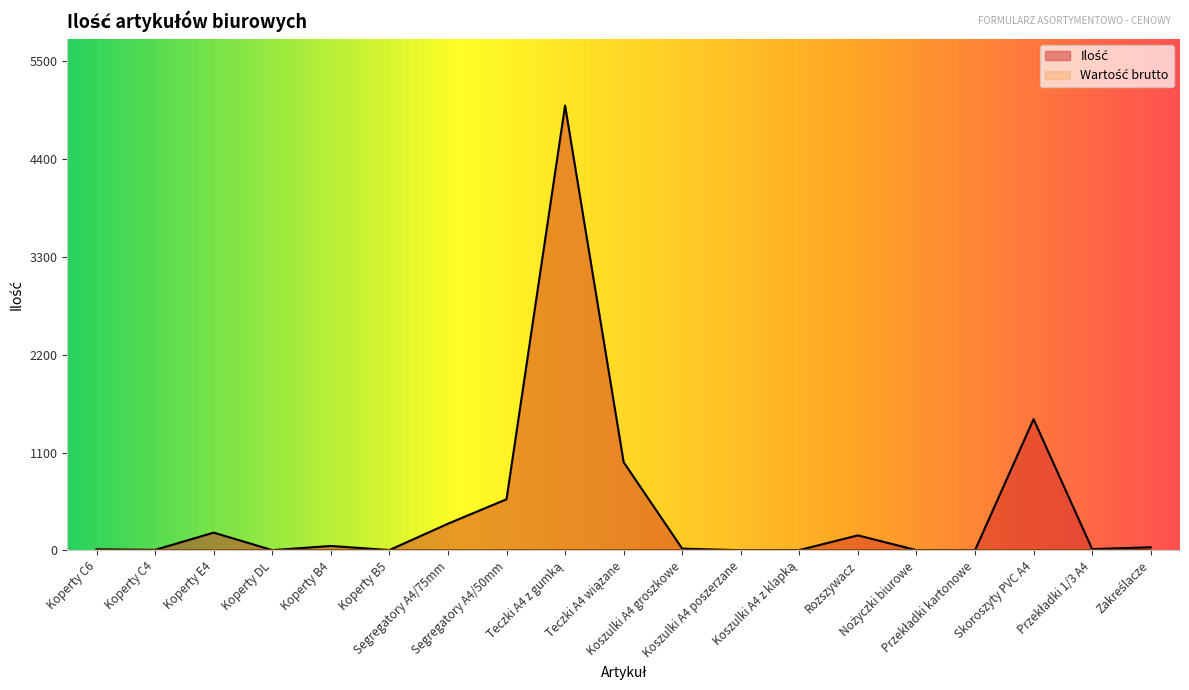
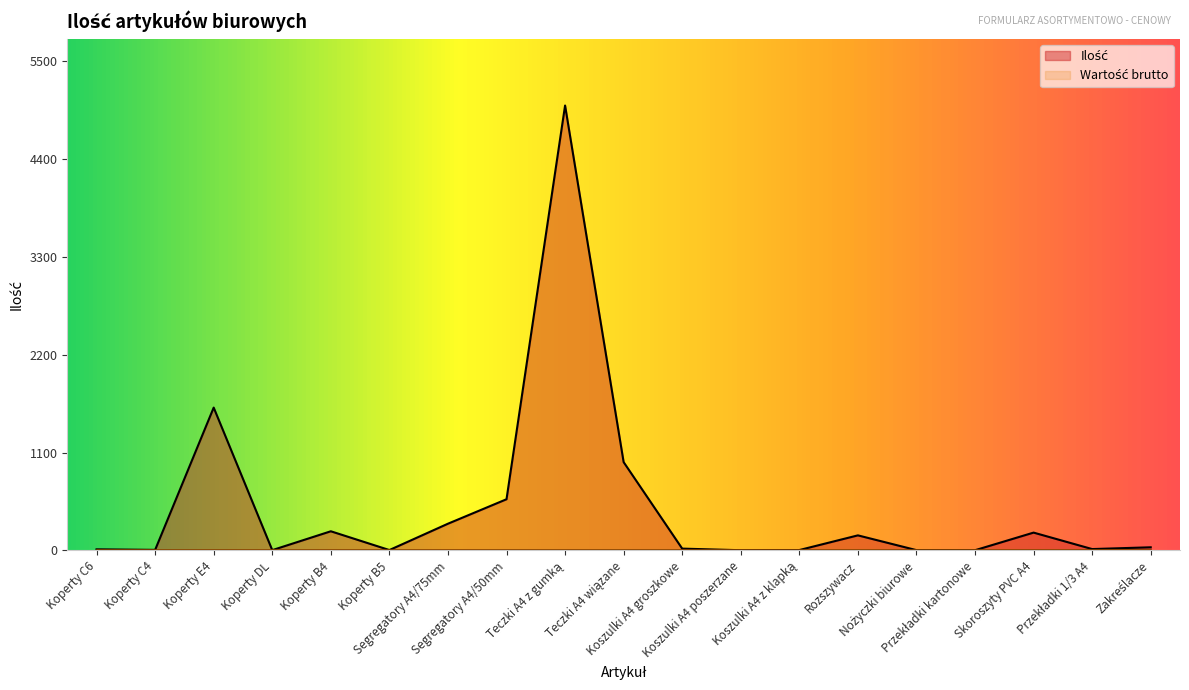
Ilość, Koperty E4: 200 -> 1600
Ilość, Koperty B4: 100 -> 200
Ilość, Skoroszyty PVC A4: 1500 -> 200
